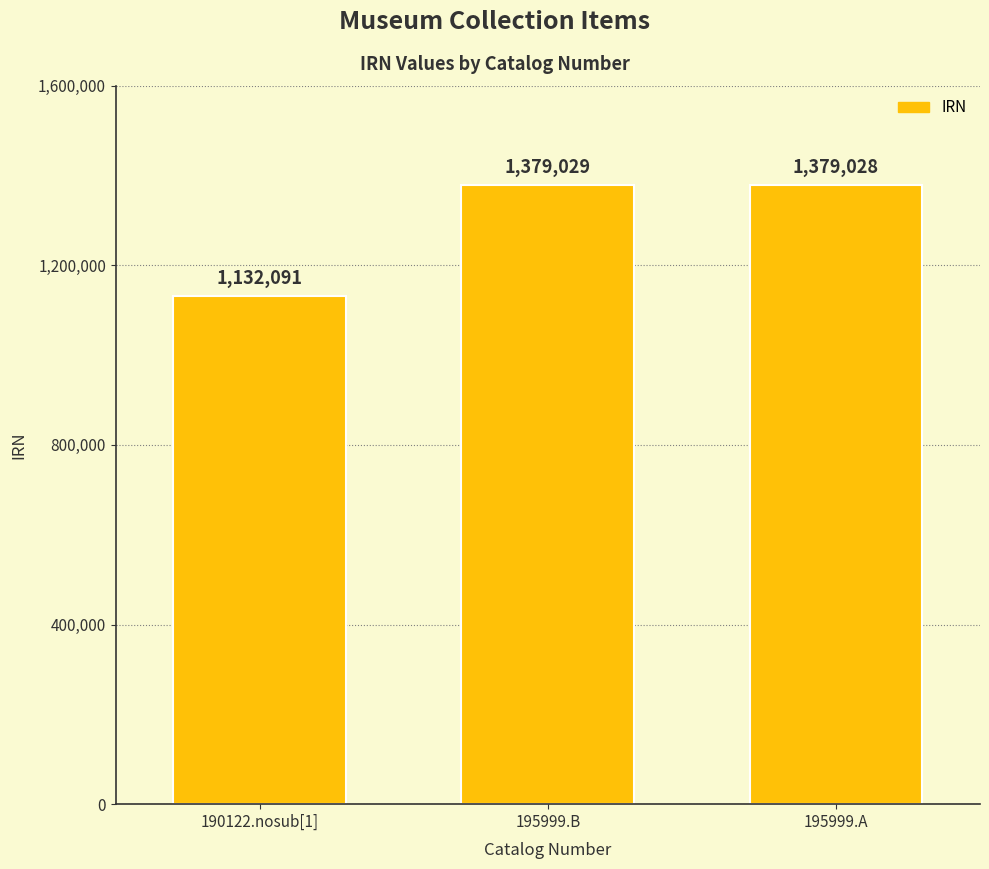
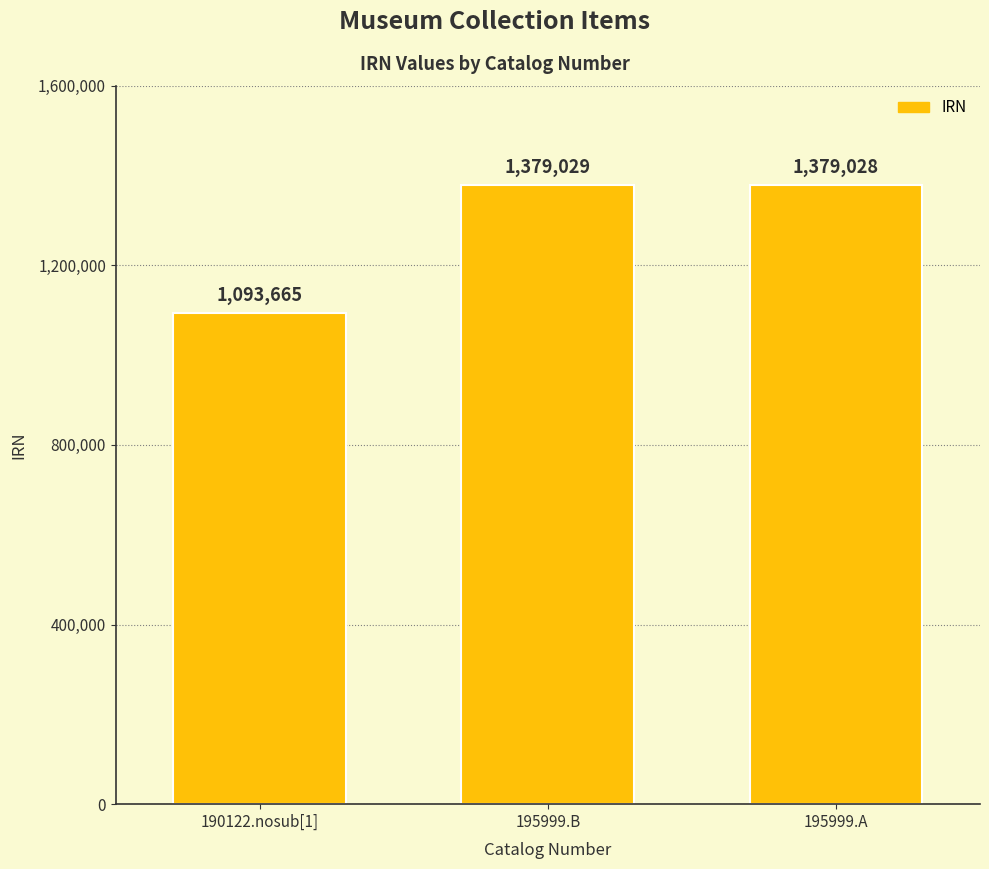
190122.nosub[1]: 1,132,091 -> 1,093,665
